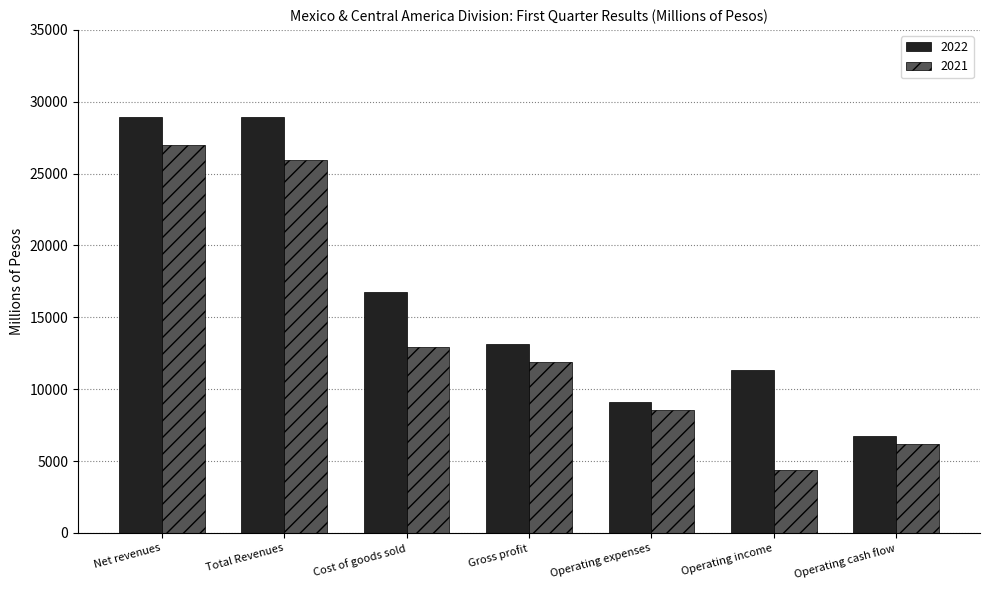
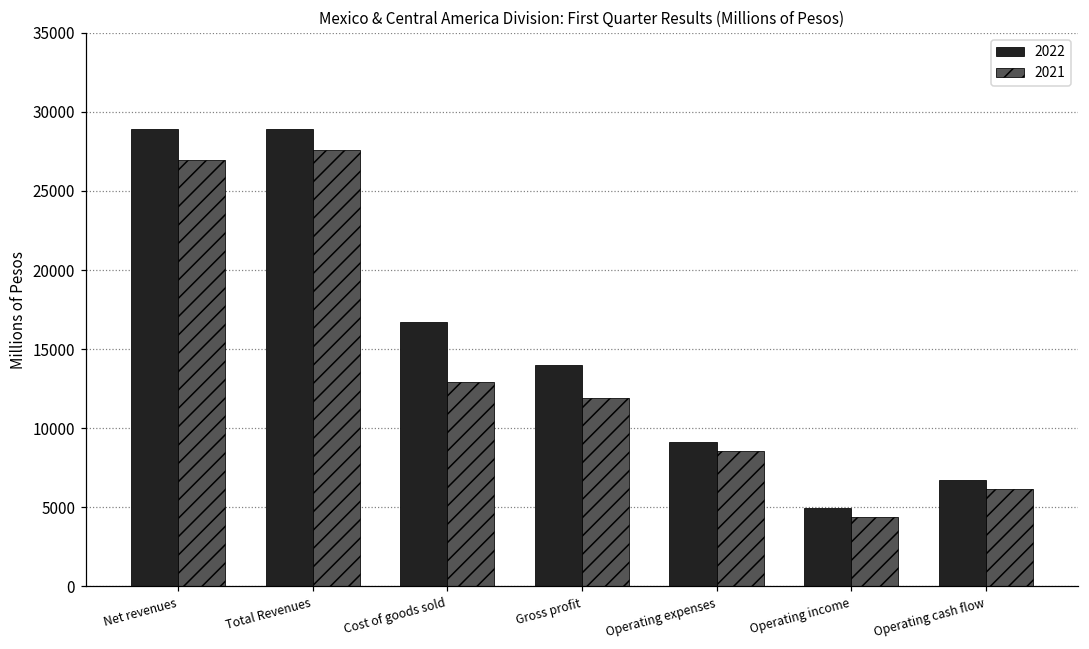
2021, Total Revenues: 26000 -> 27600
2022, Gross profit: 13200 -> 14000
2022, Operating income: 11300 -> 4900
